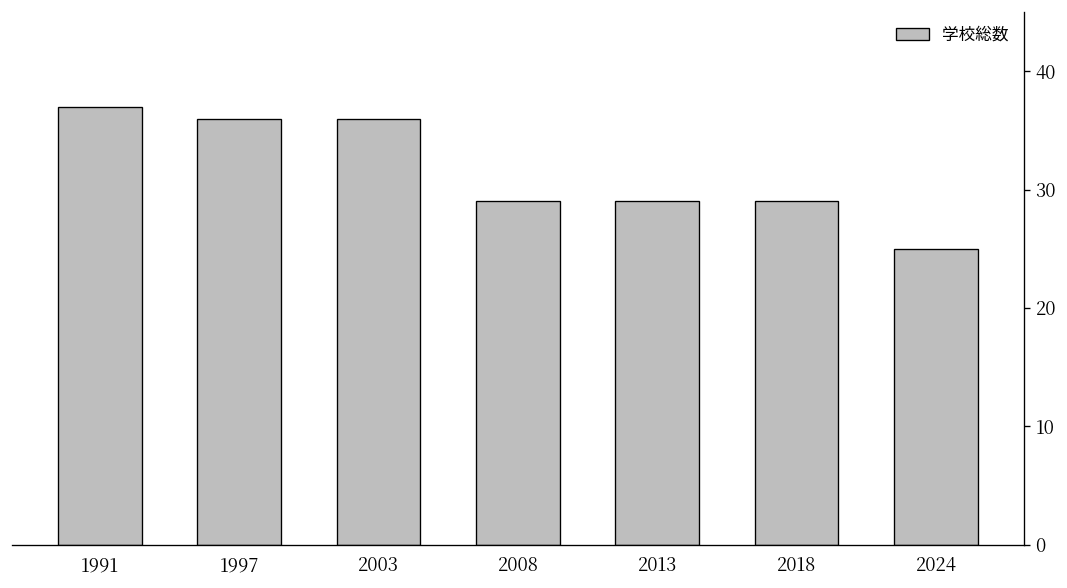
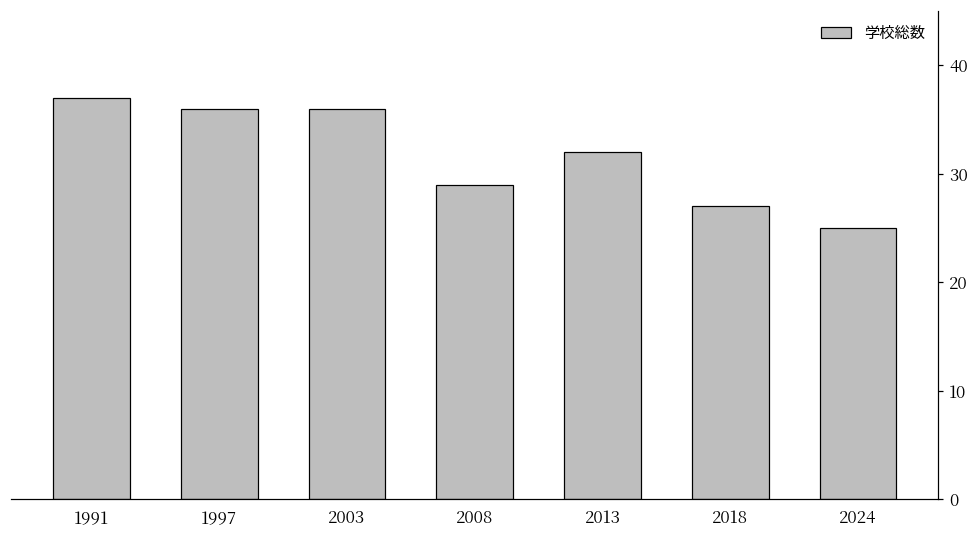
2013: 29 -> 32
2018: 29 -> 27
